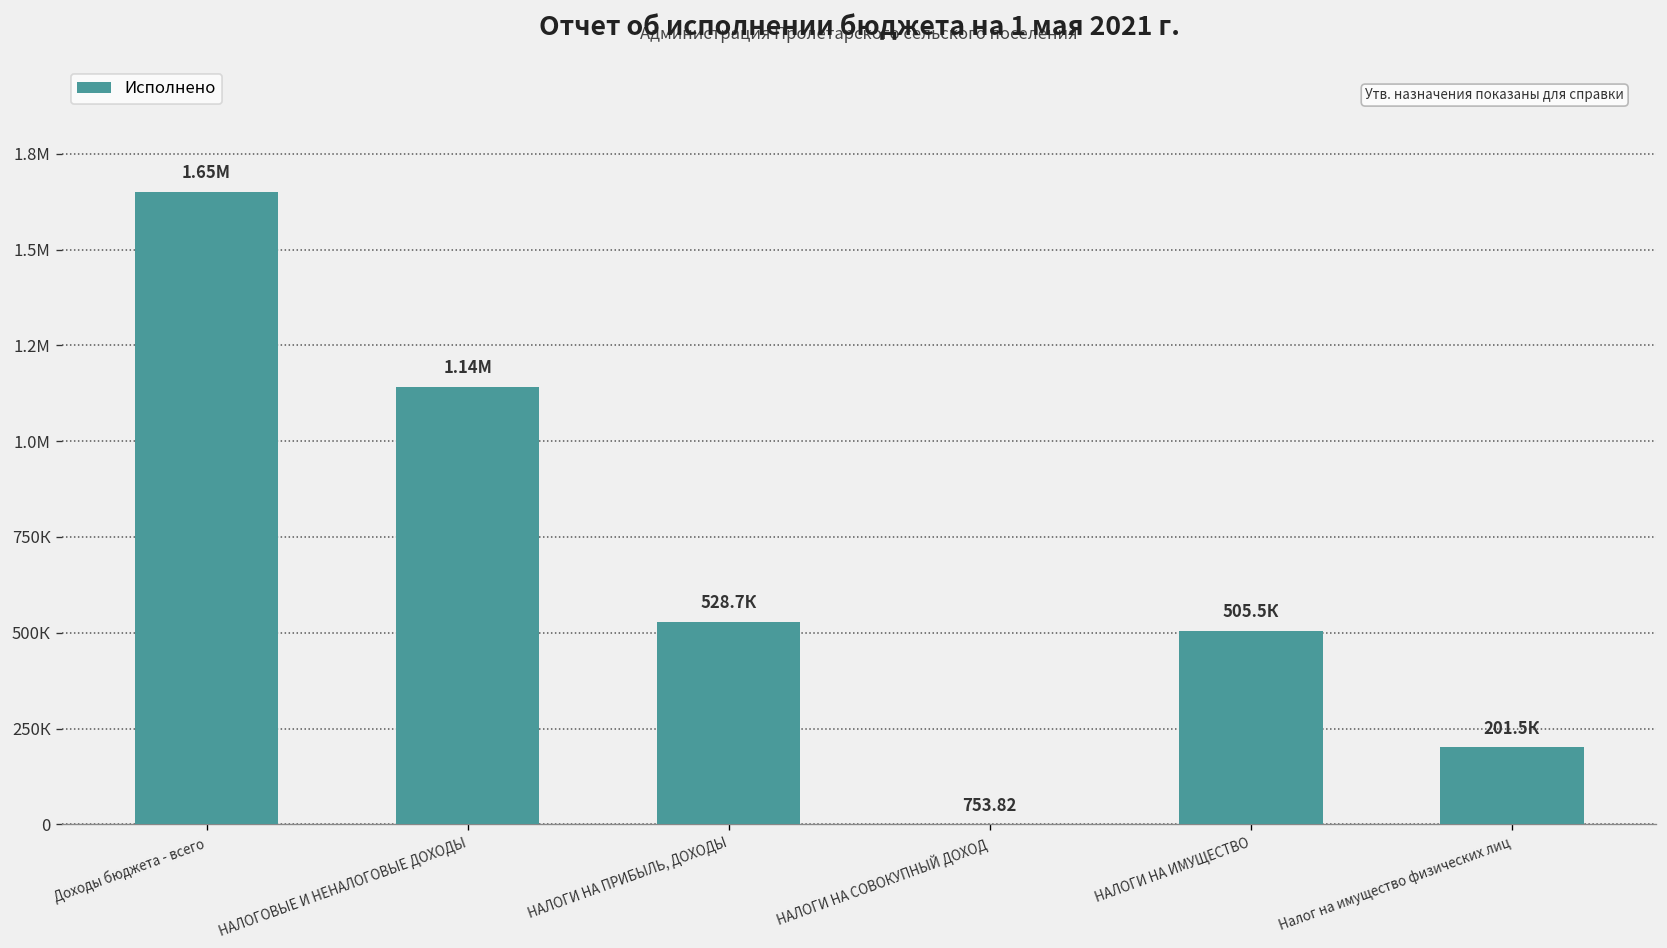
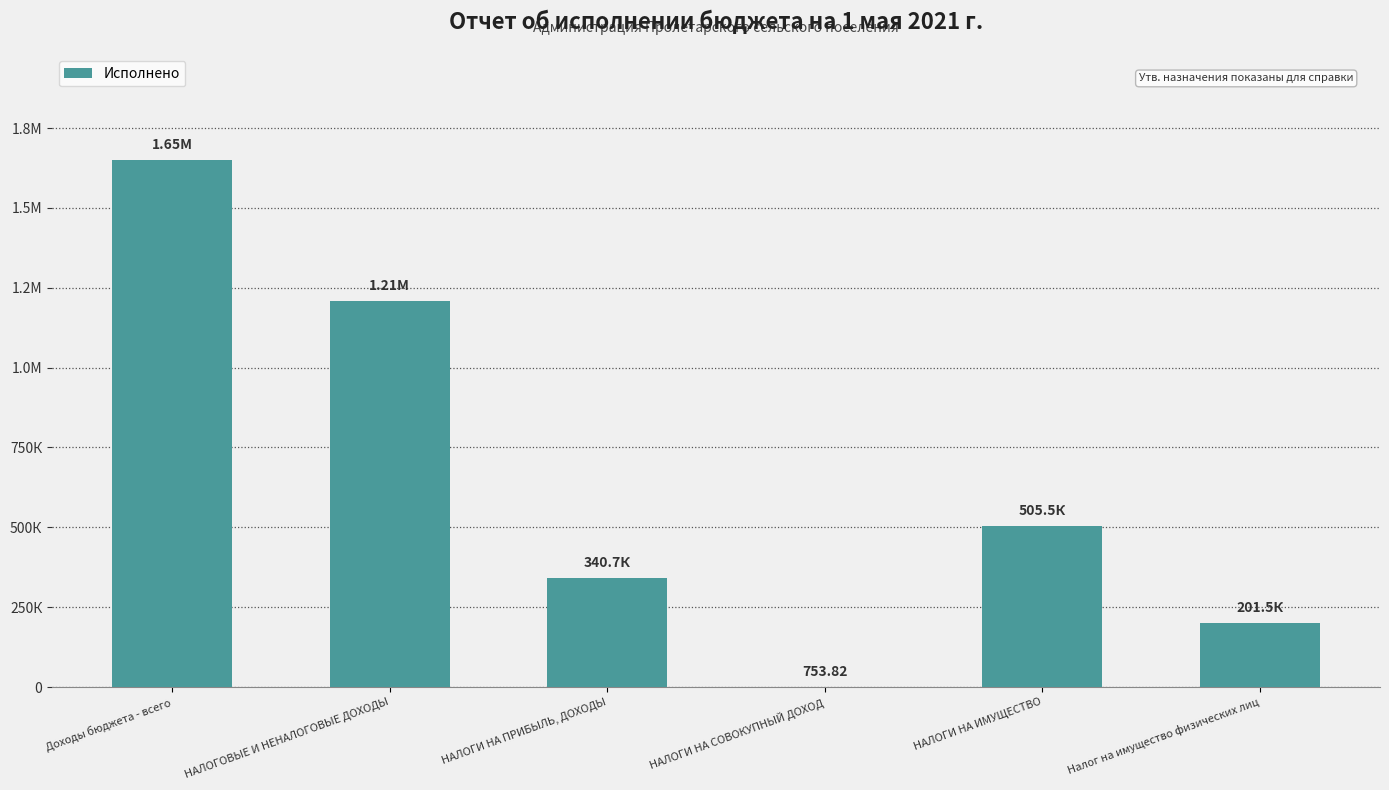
НАЛОГОВЫЕ И НЕНАЛОГОВЫЕ ДОХОДЫ: 1.14М -> 1.21М
НАЛОГИ НА ПРИБЫЛЬ, ДОХОДЫ: 528.7К -> 340.7К
